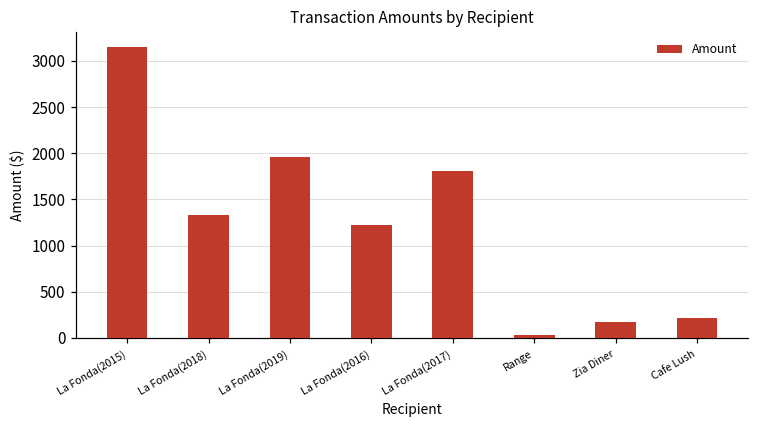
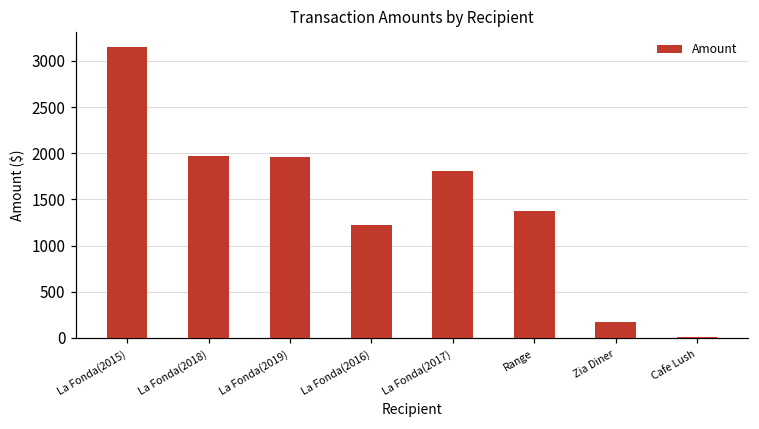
La Fonda(2018): 1300 -> 2000
Range: 0 -> 1400
Cafe Lush: 200 -> 0
